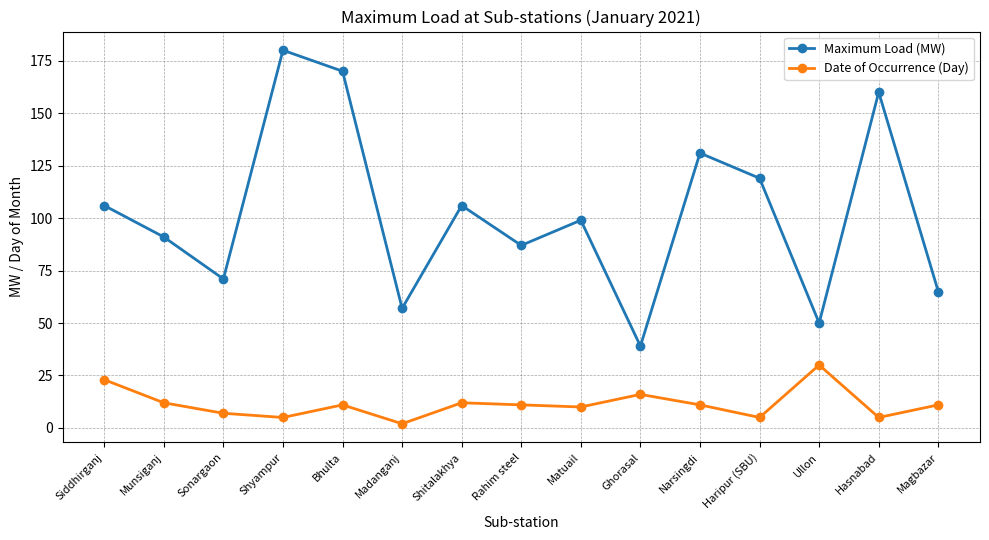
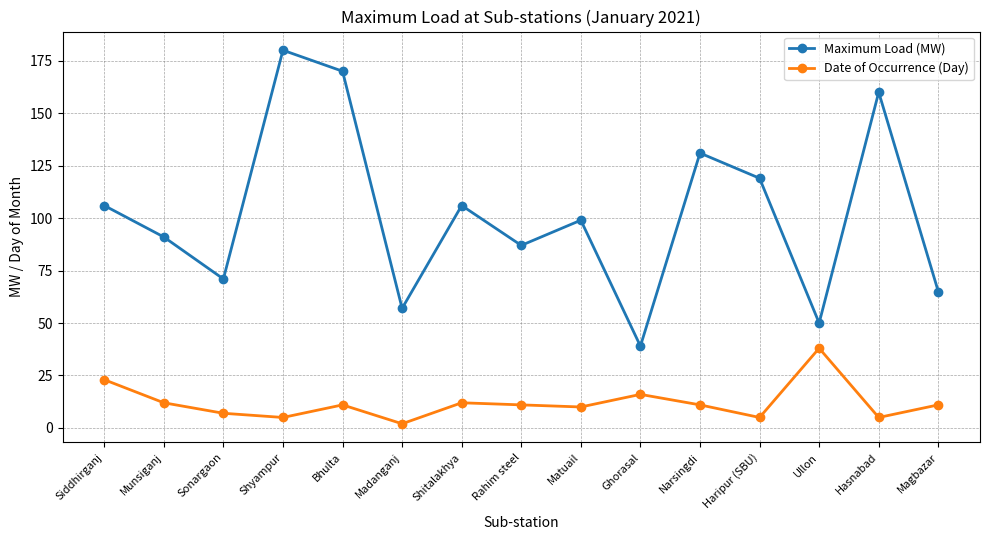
Date of Occurrence (Day), Ullon: 30 -> 38
